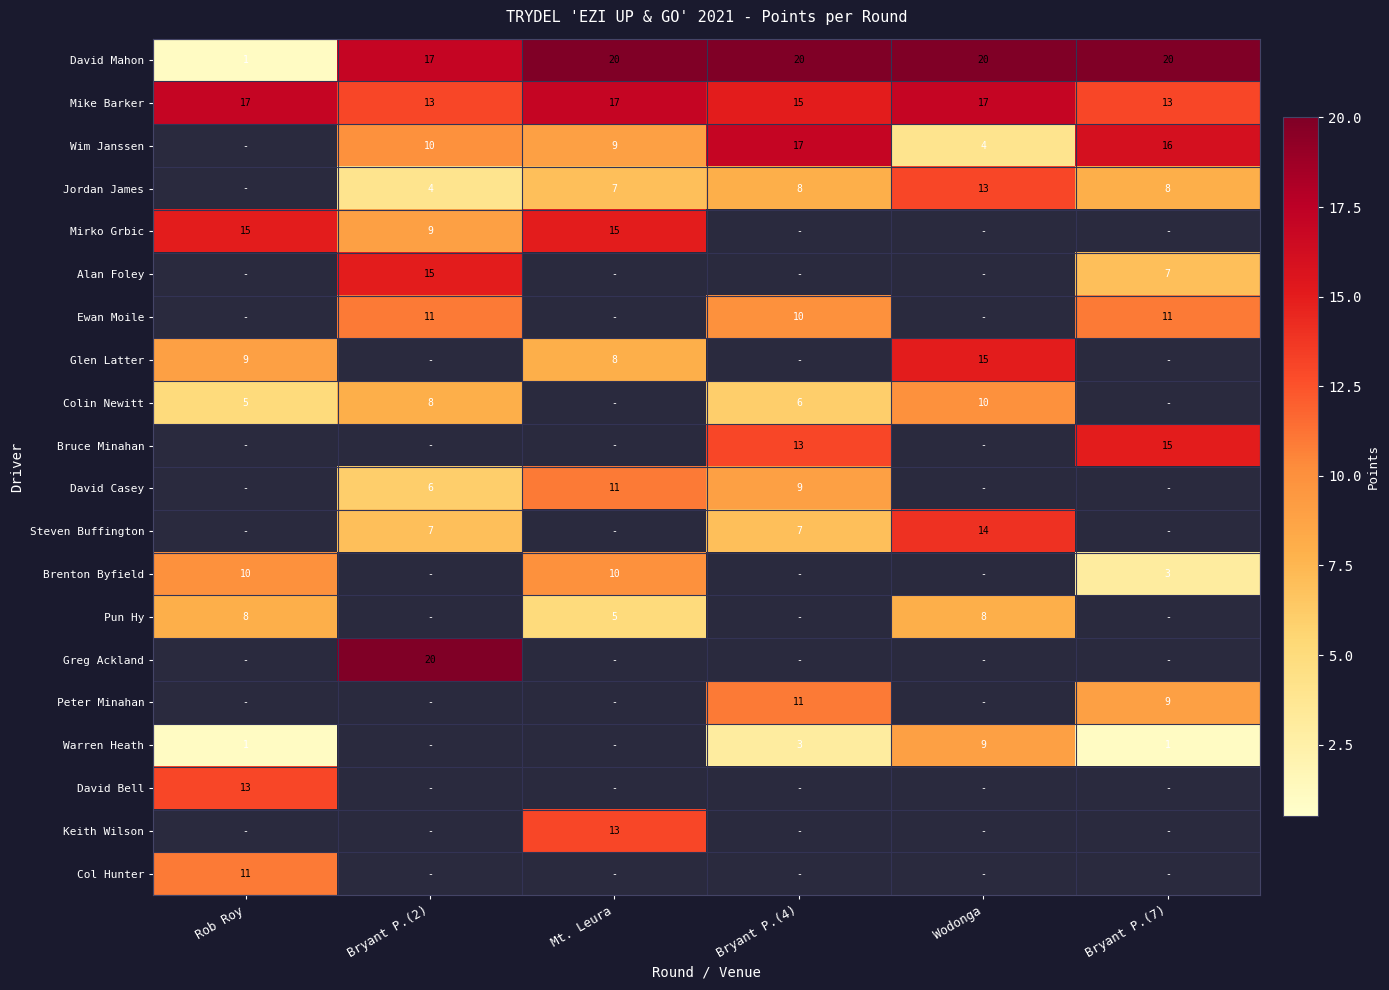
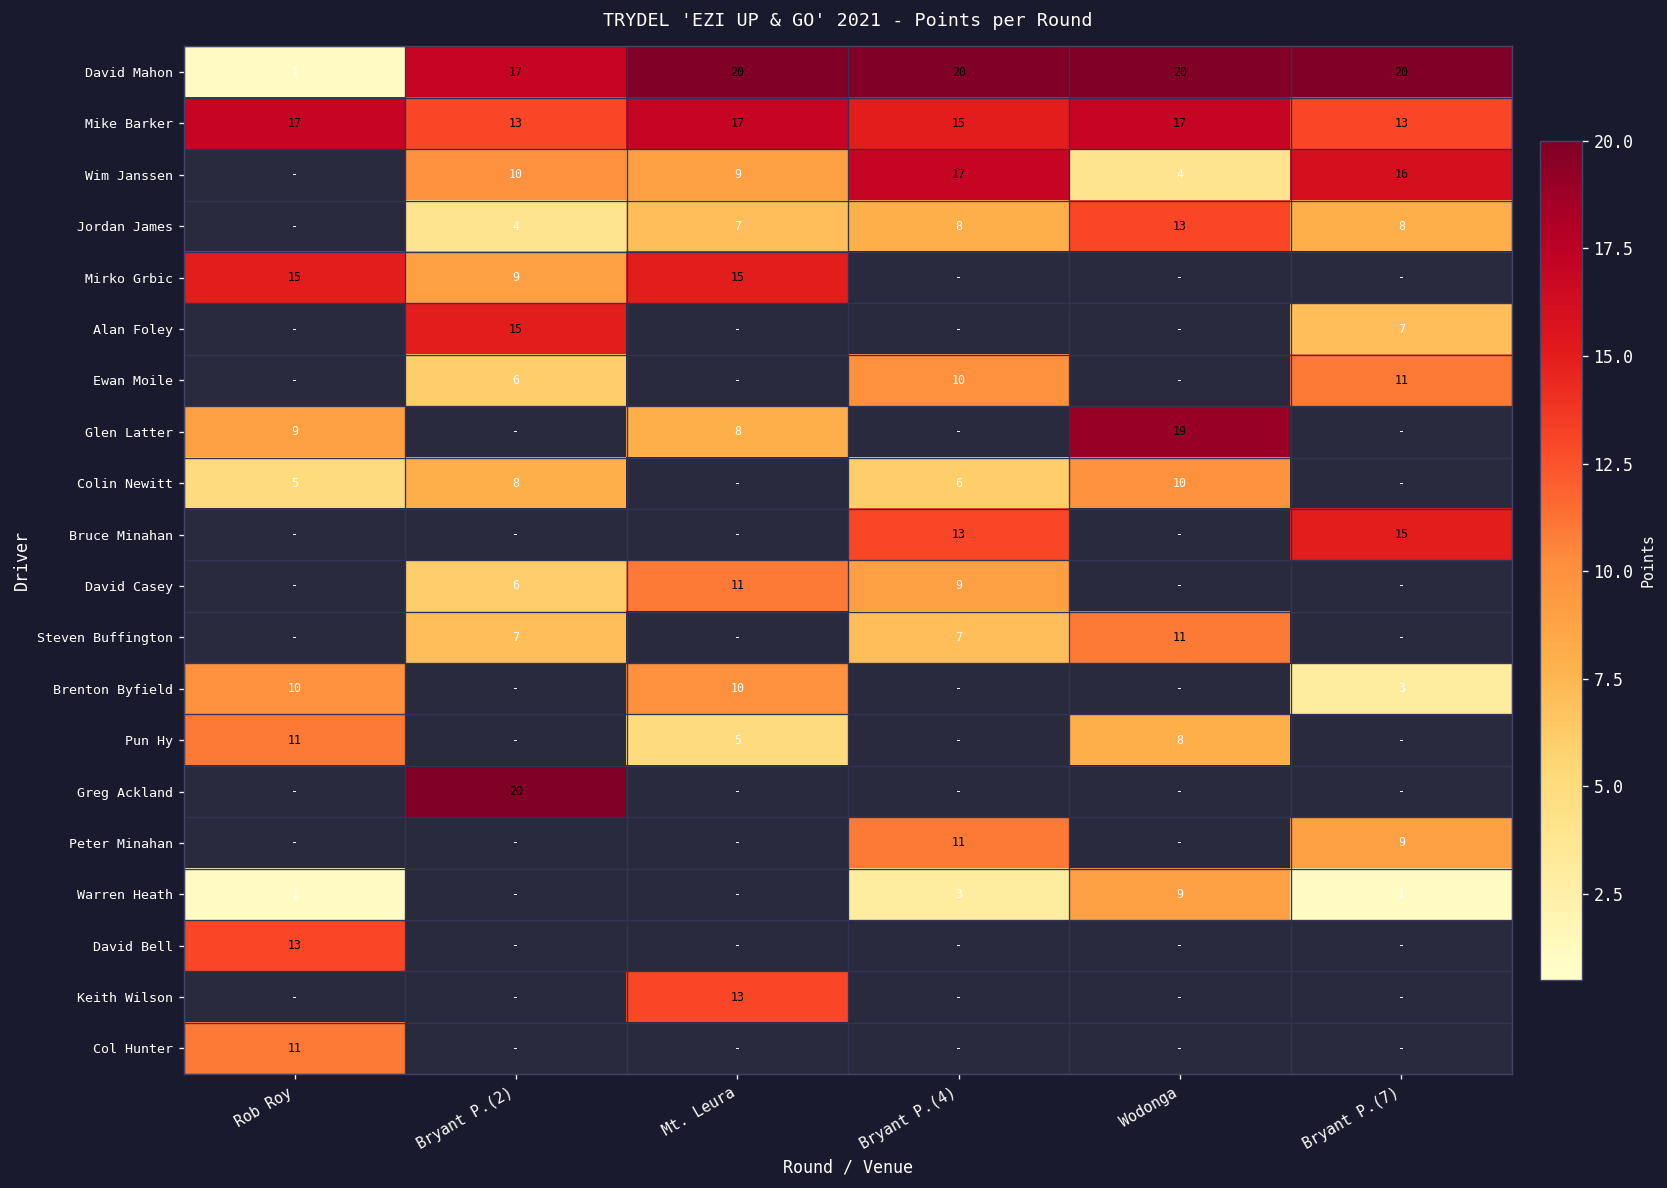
Ewan Moile, Bryant P.(2): 11 -> 6
Glen Latter, Wodonga: 15 -> 19
Steven Buffington, Wodonga: 14 -> 11
Pun Hy, Rob Roy: 8 -> 11
